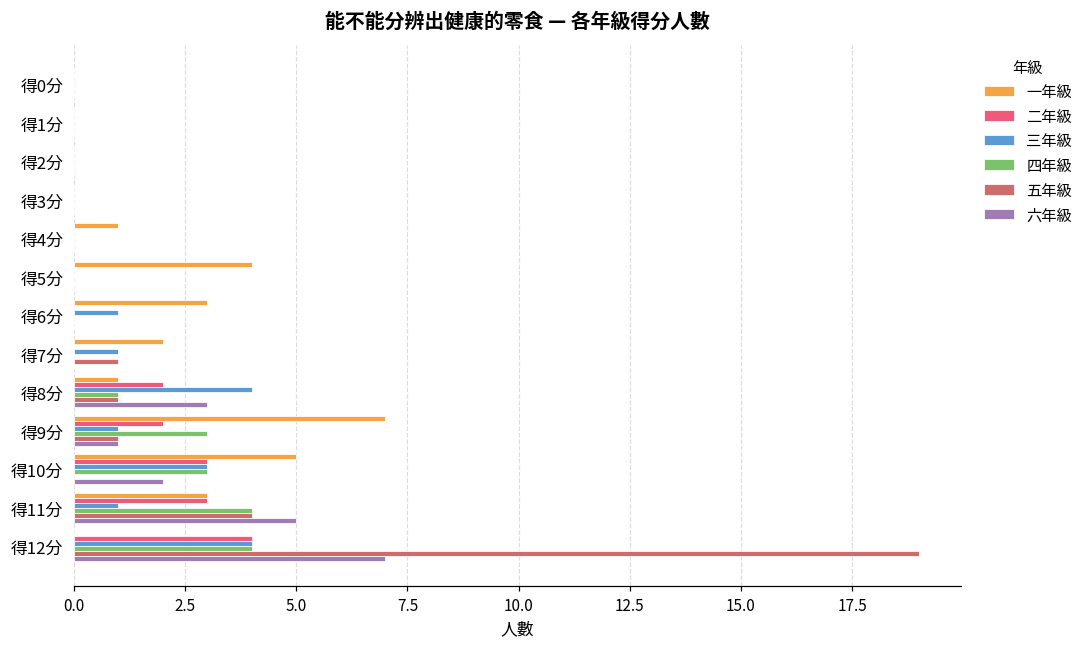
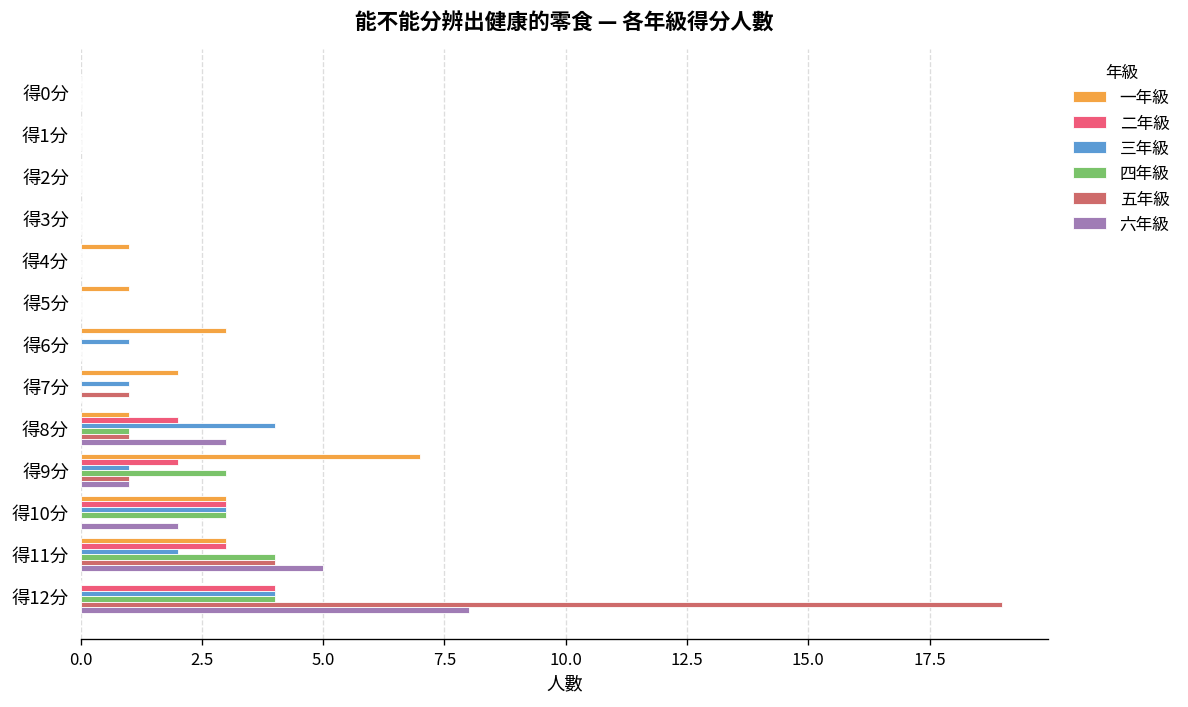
一年級, 得5分: 4 -> 1
一年級, 得10分: 5 -> 3
三年級, 得11分: 1 -> 2
六年級, 得12分: 7 -> 8
